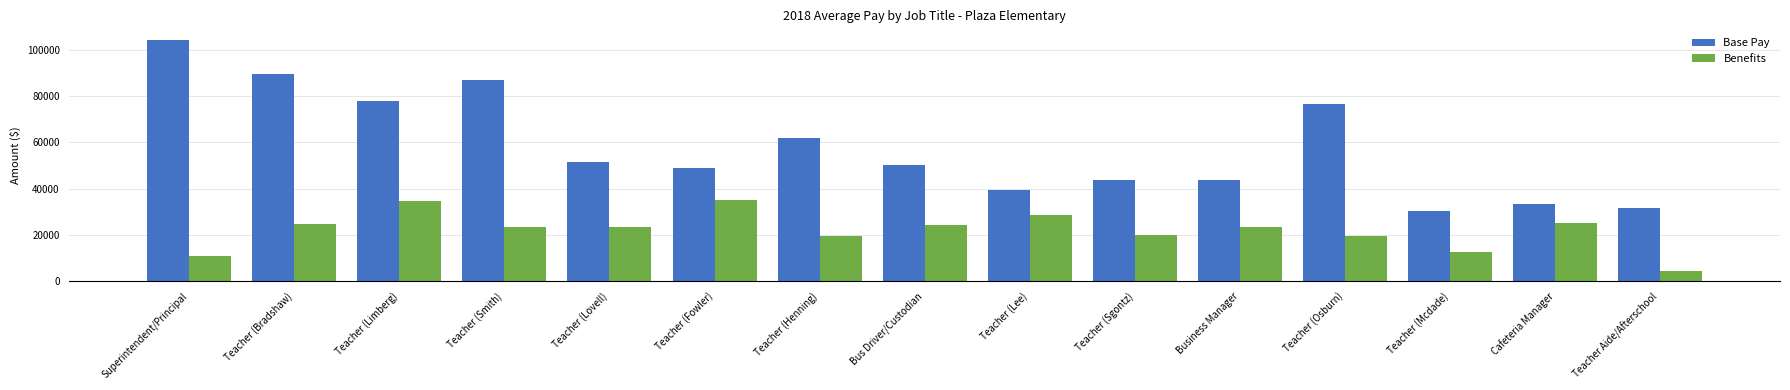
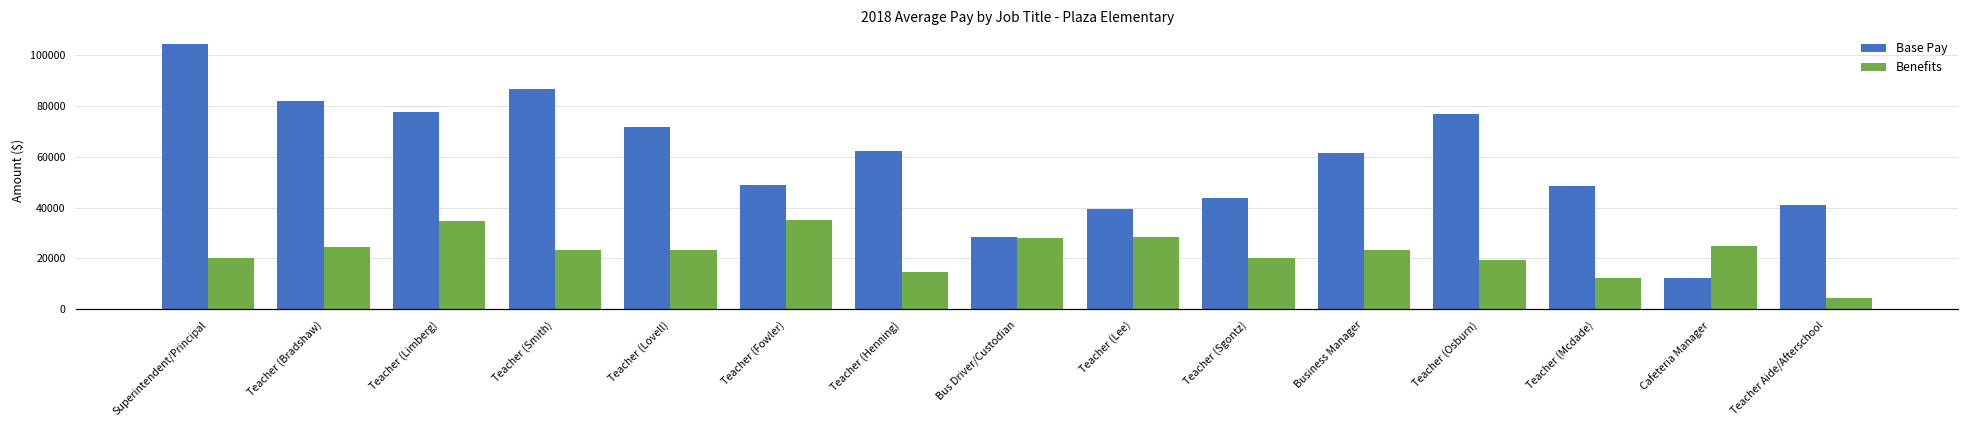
Benefits, Superintendent/Principal: 11000 -> 20000
Base Pay, Teacher (Bradshaw): 90000 -> 82000
Base Pay, Teacher (Lovell): 52000 -> 72000
Benefits, Teacher (Henning): 20000 -> 15000
Base Pay, Bus Driver/Custodian: 50000 -> 28000
Benefits, Bus Driver/Custodian: 24000 -> 28000
Base Pay, Business Manager: 44000 -> 61000
Base Pay, Teacher (Mcdade): 30000 -> 49000
Base Pay, Cafeteria Manager: 33000 -> 12000
Base Pay, Teacher Aide/Afterschool: 32000 -> 41000
